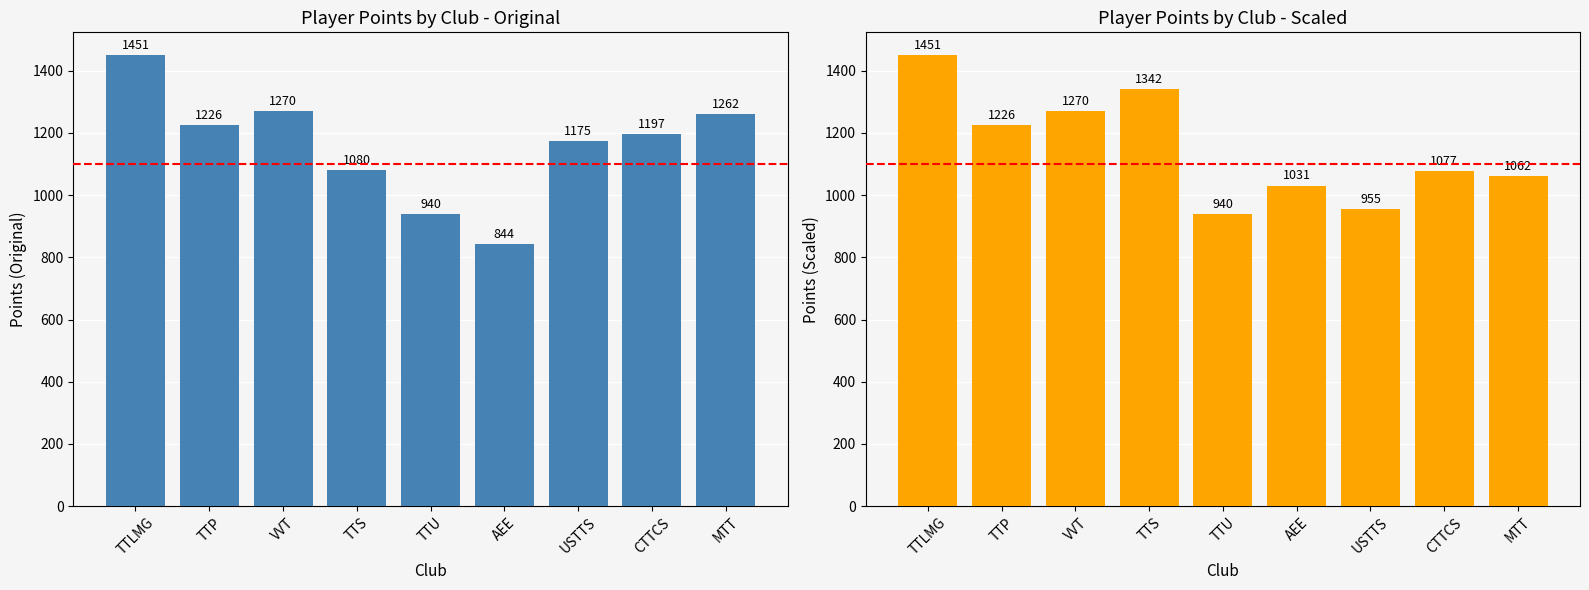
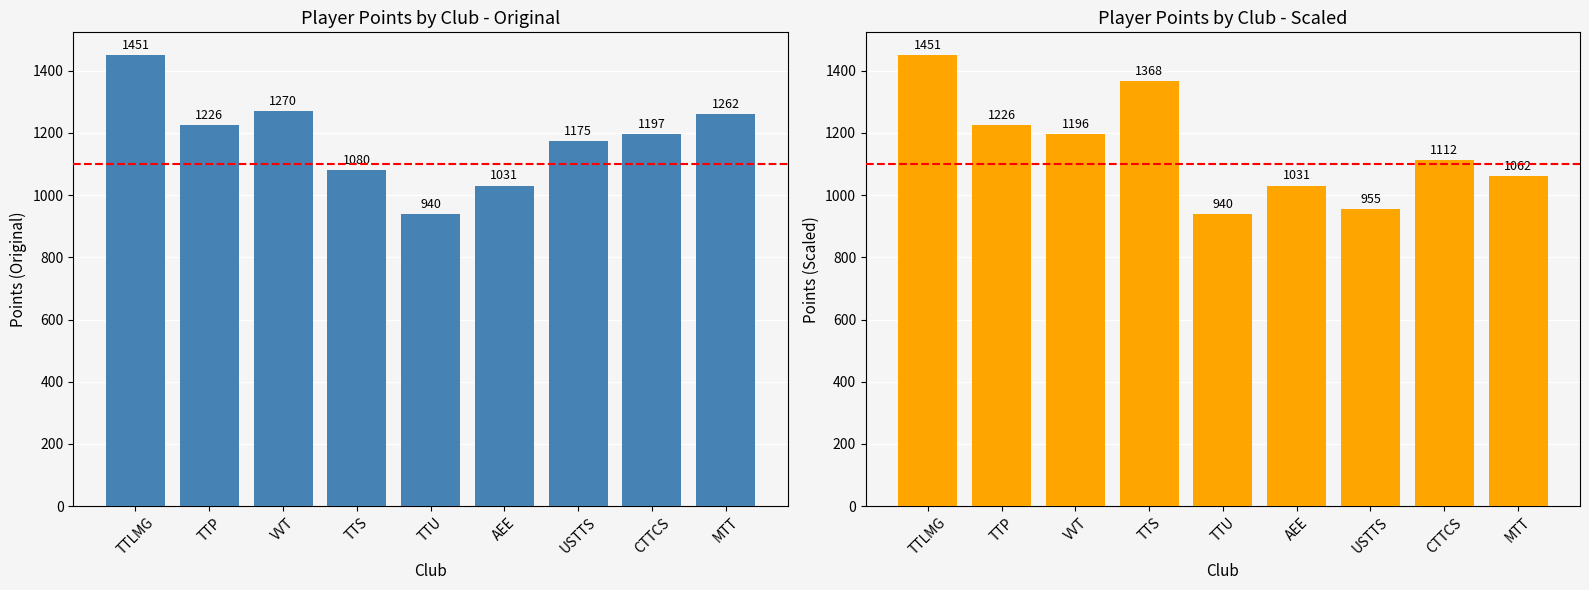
Player Points by Club - Original, AEE: 844 -> 1031
Player Points by Club - Scaled, VVT: 1270 -> 1196
Player Points by Club - Scaled, TTS: 1342 -> 1368
Player Points by Club - Scaled, CTTCS: 1077 -> 1112
